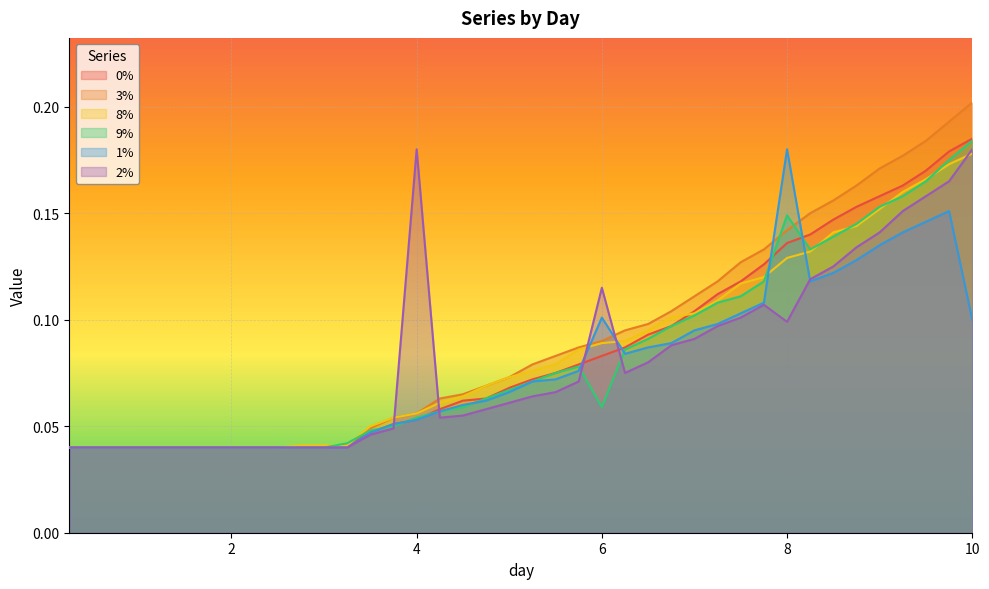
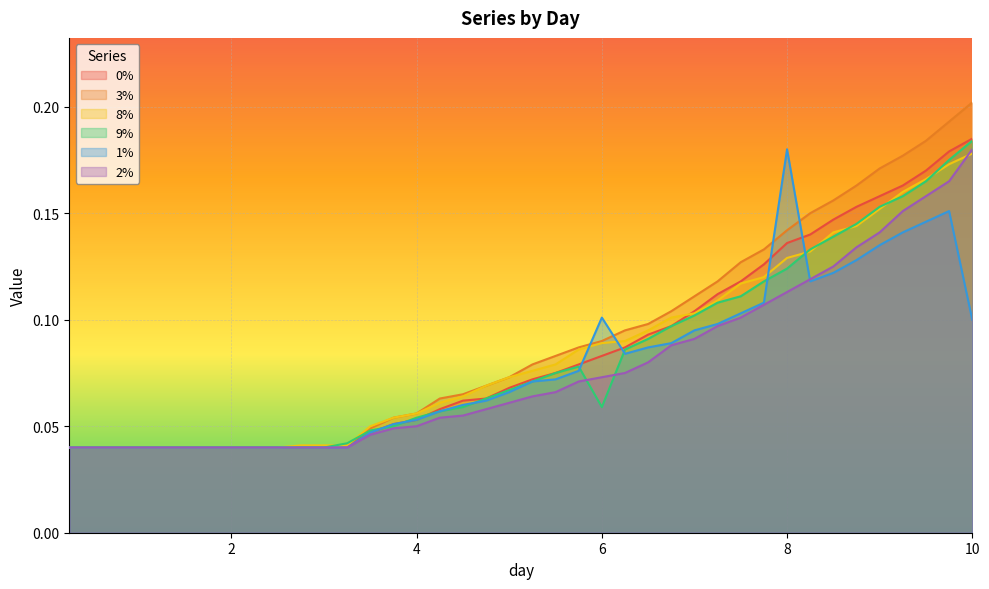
2%, 4: 0.18 -> 0.05
2%, 6: 0.115 -> 0.073
9%, 8: 0.149 -> 0.124
2%, 8: 0.099 -> 0.113
